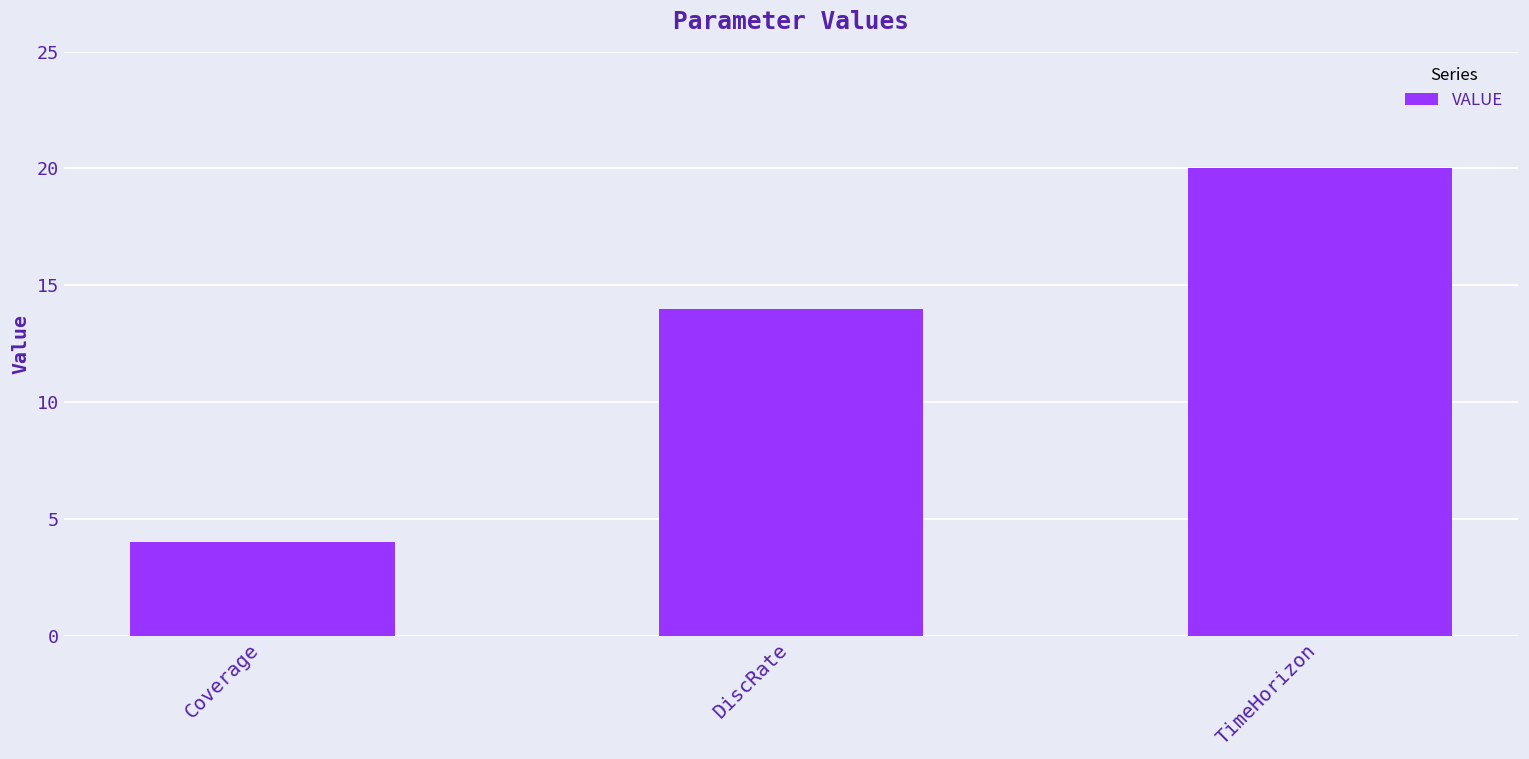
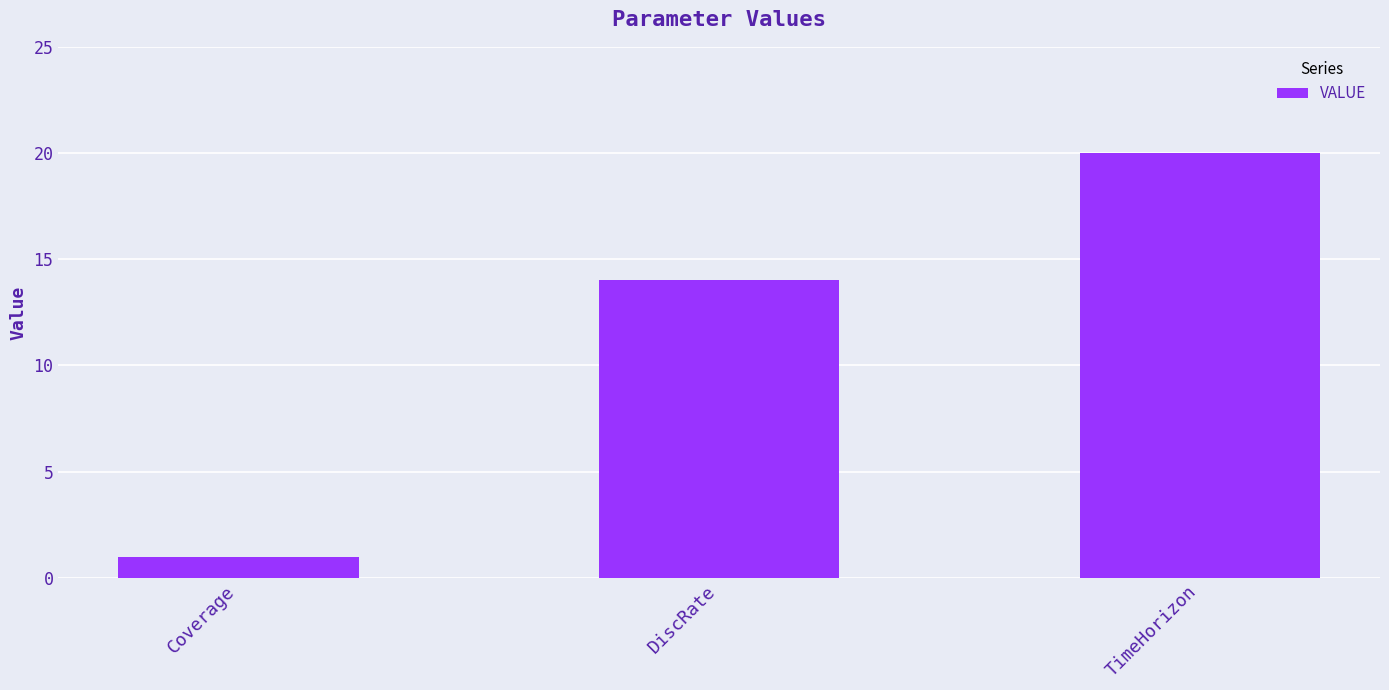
Coverage: 4 -> 1
